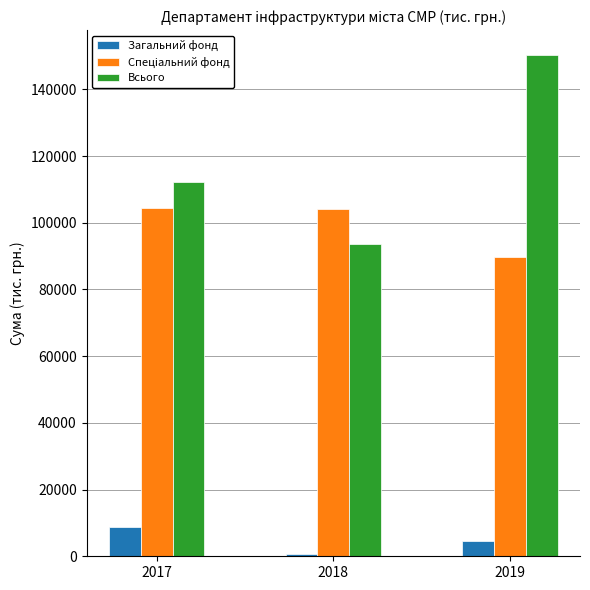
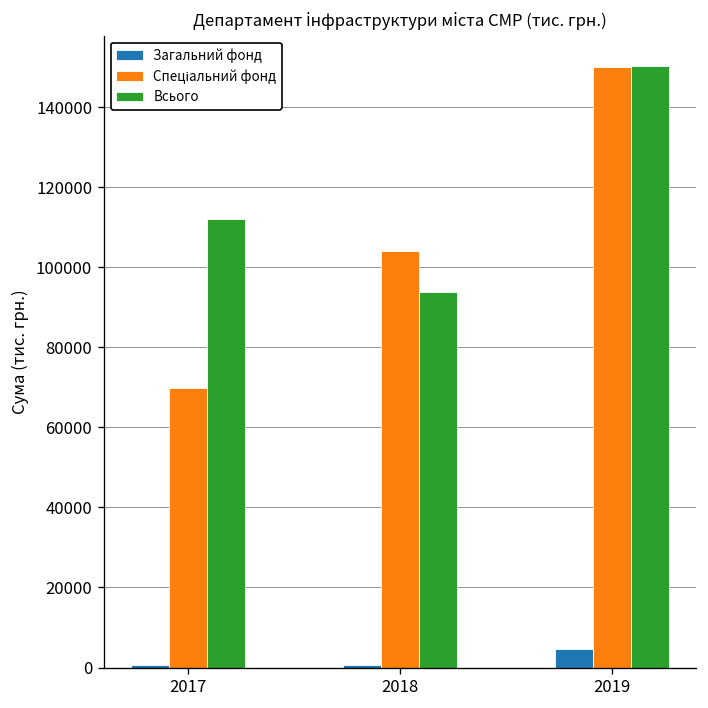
Загальний фонд, 2017: 9000 -> 1000
Спеціальний фонд, 2017: 104000 -> 70000
Спеціальний фонд, 2019: 90000 -> 150000
